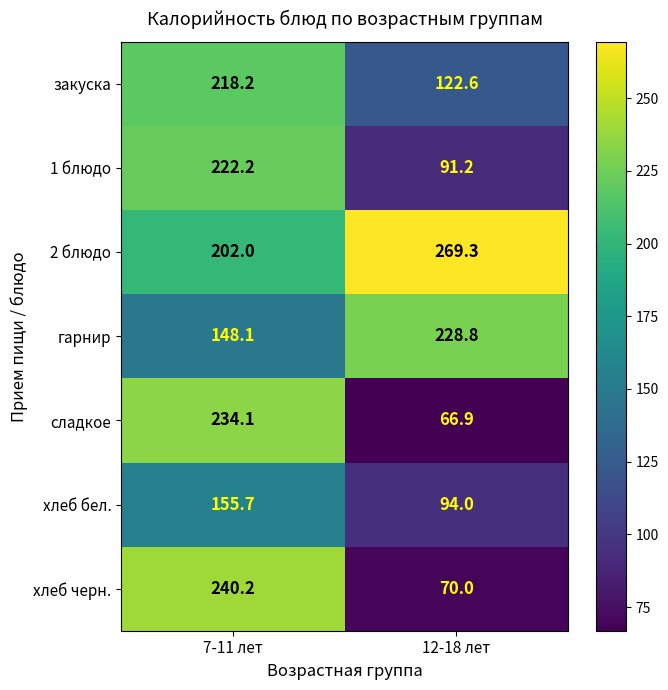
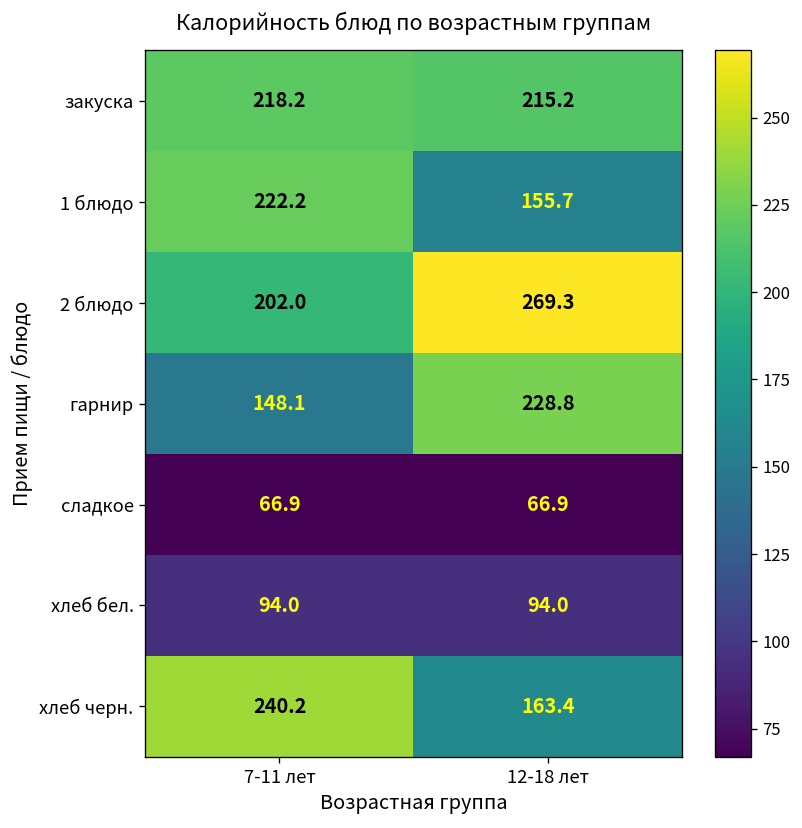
закуска, 12-18 лет: 122.6 -> 215.2
1 блюдо, 12-18 лет: 91.2 -> 155.7
сладкое, 7-11 лет: 234.1 -> 66.9
хлеб бел., 7-11 лет: 155.7 -> 94.0
хлеб черн., 12-18 лет: 70.0 -> 163.4
